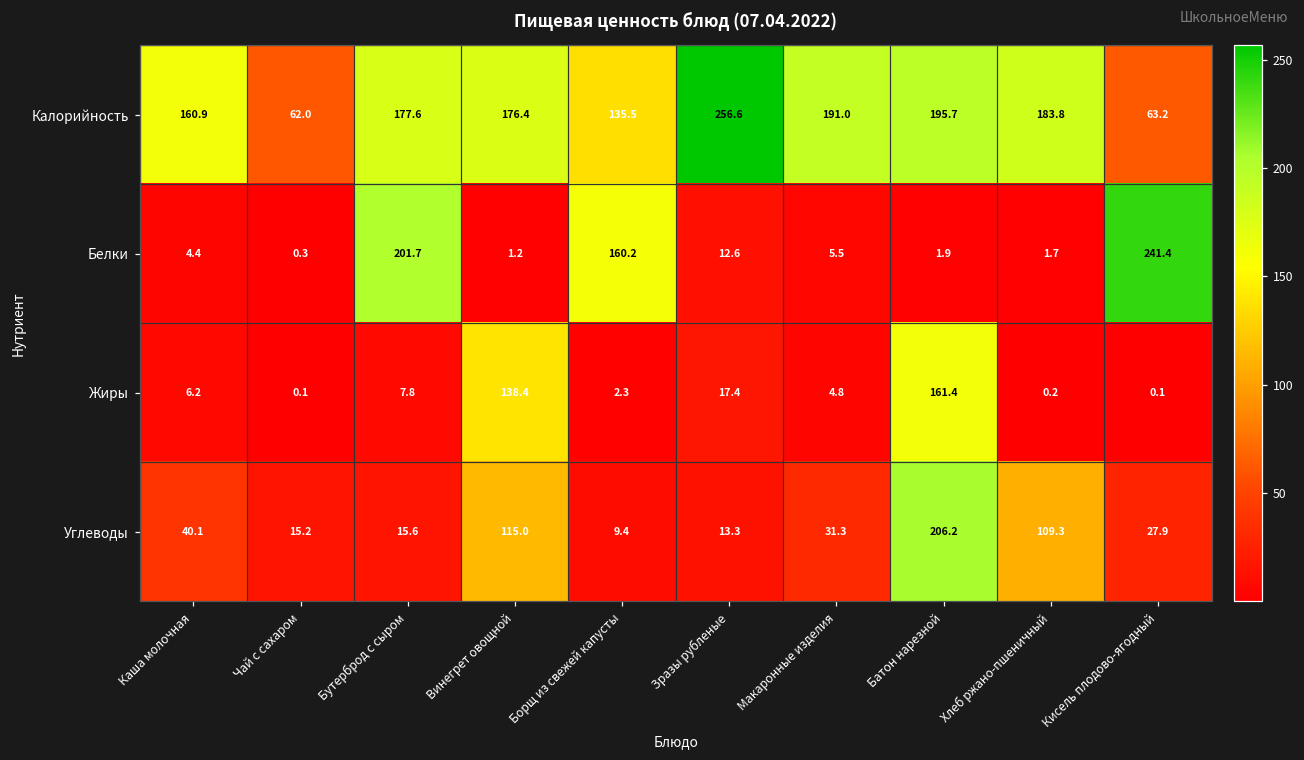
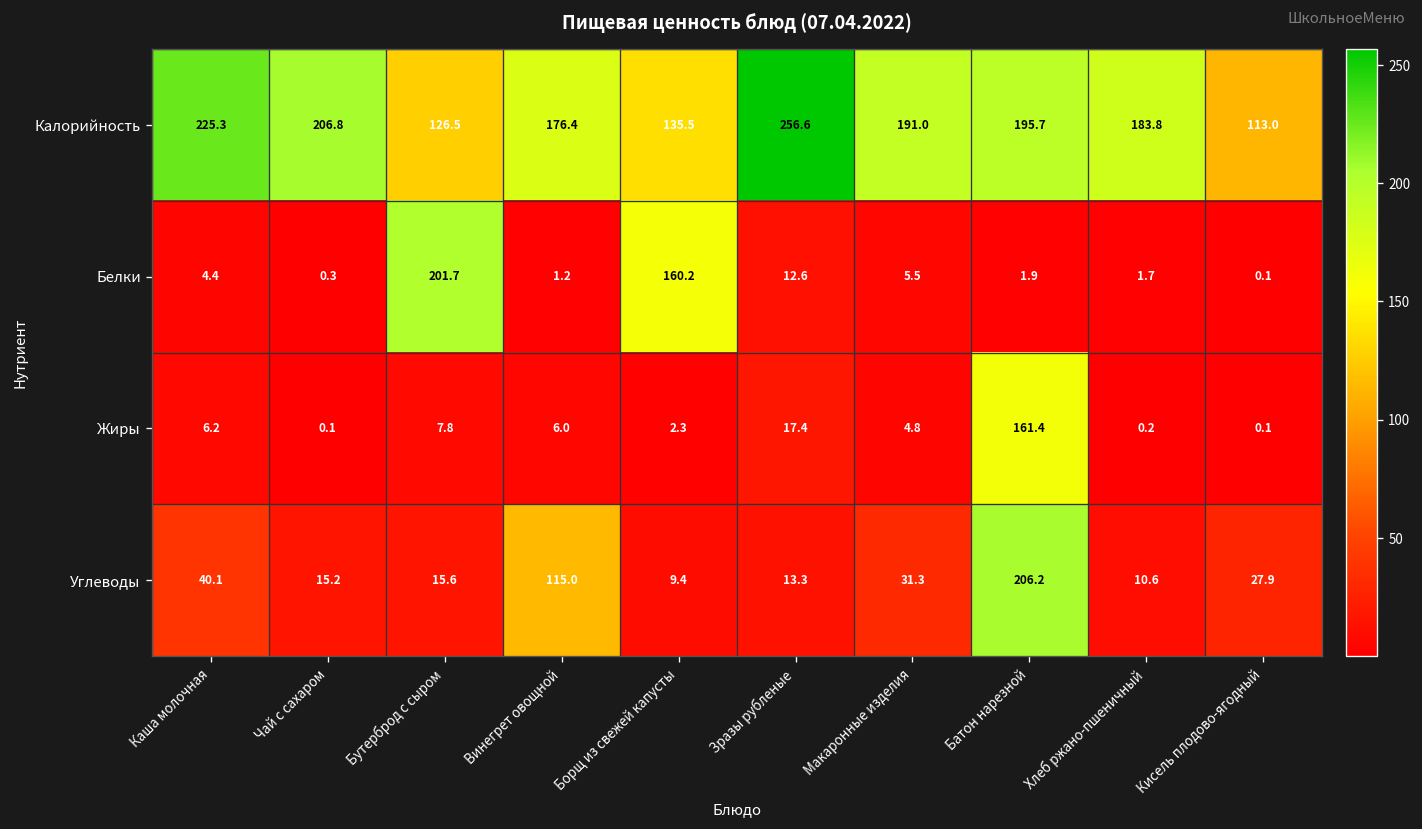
Калорийность, Каша молочная: 160.9 -> 225.3
Калорийность, Чай с сахаром: 62.0 -> 206.8
Калорийность, Бутерброд с сыром: 177.6 -> 126.5
Калорийность, Кисель плодово-ягодный: 63.2 -> 113.0
Белки, Кисель плодово-ягодный: 241.4 -> 0.1
Жиры, Винегрет овощной: 138.4 -> 6.0
Углеводы, Хлеб ржано-пшеничный: 109.3 -> 10.6
